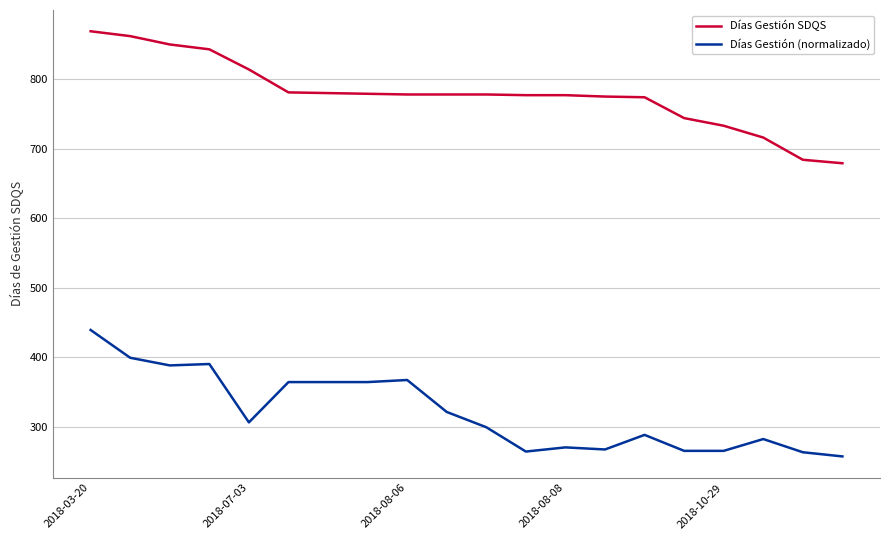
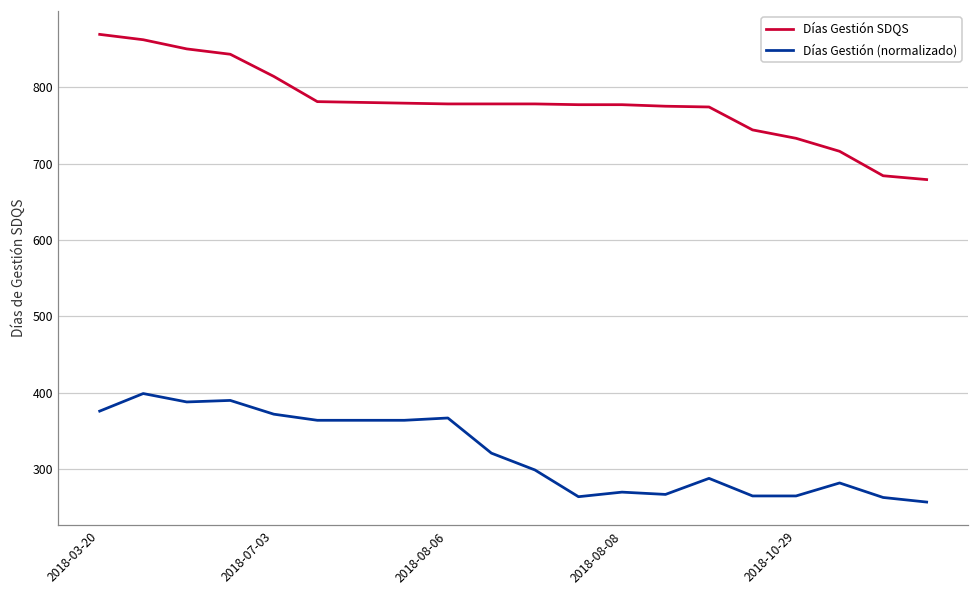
Días Gestión (normalizado), 2018-03-20: 440 -> 380
Días Gestión (normalizado), 2018-07-03: 310 -> 370
